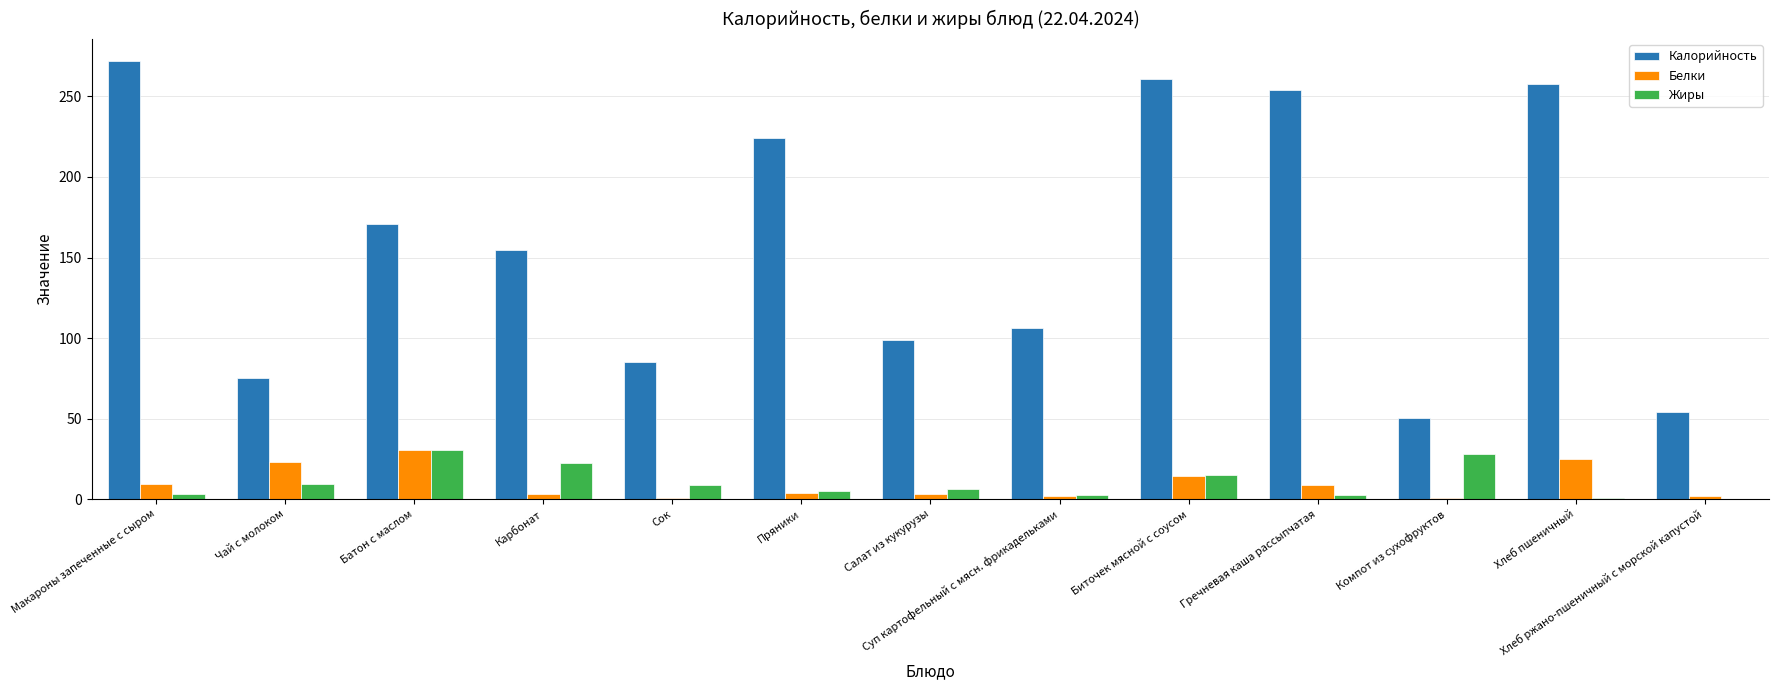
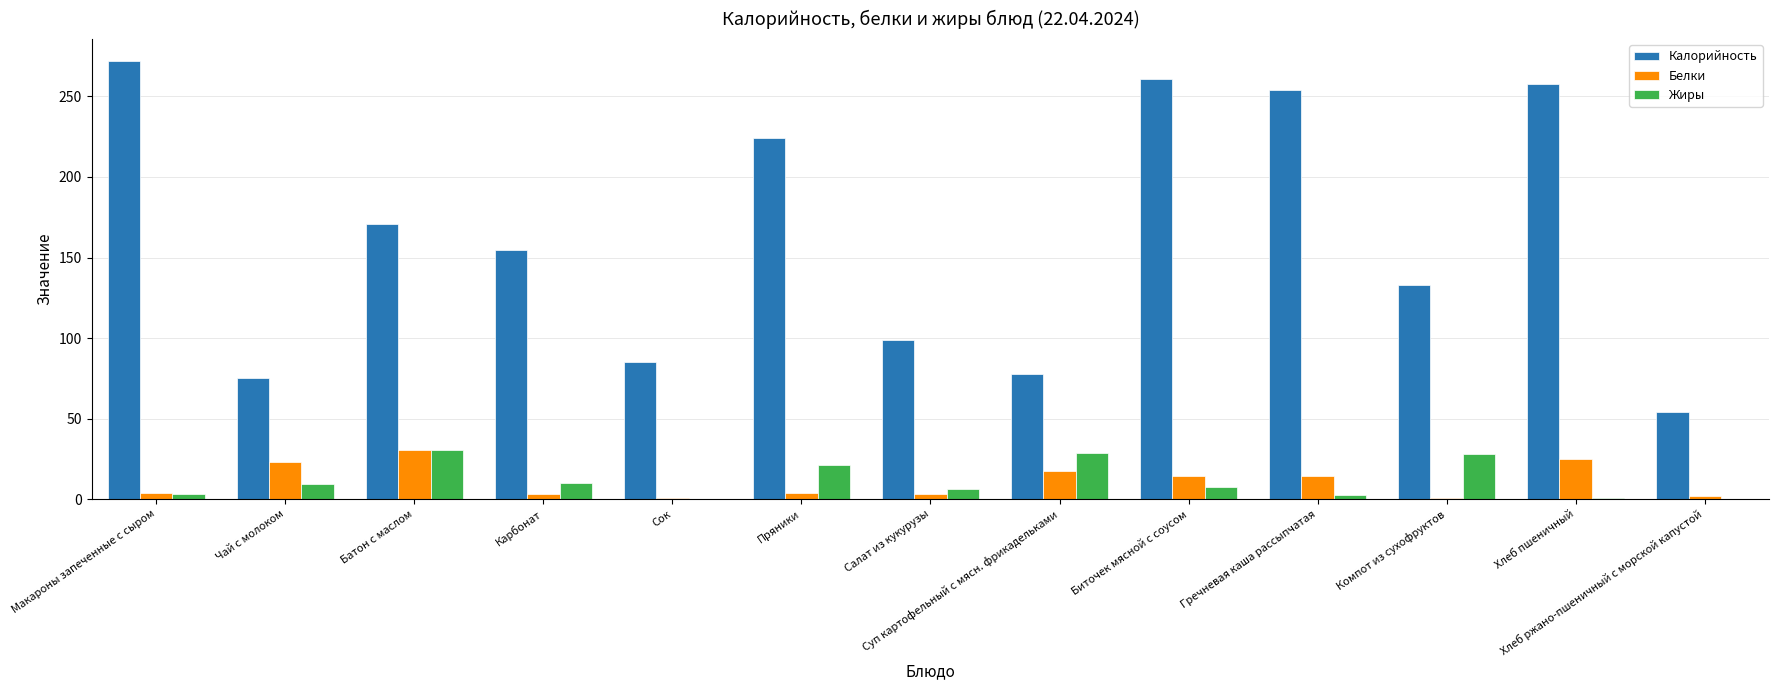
Белки, Макароны запеченные с сыром: 10 -> 4
Жиры, Карбонат: 23 -> 10
Жиры, Сок: 9 -> 0
Жиры, Пряники: 5 -> 21
Калорийность, Суп картофельный с мясн. фрикадельками: 106 -> 77
Белки, Суп картофельный с мясн. фрикадельками: 2 -> 17
Жиры, Суп картофельный с мясн. фрикадельками: 3 -> 29
Жиры, Биточек мясной с соусом: 15 -> 8
Белки, Гречневая каша рассыпчатая: 9 -> 14
Калорийность, Компот из сухофруктов: 51 -> 133
